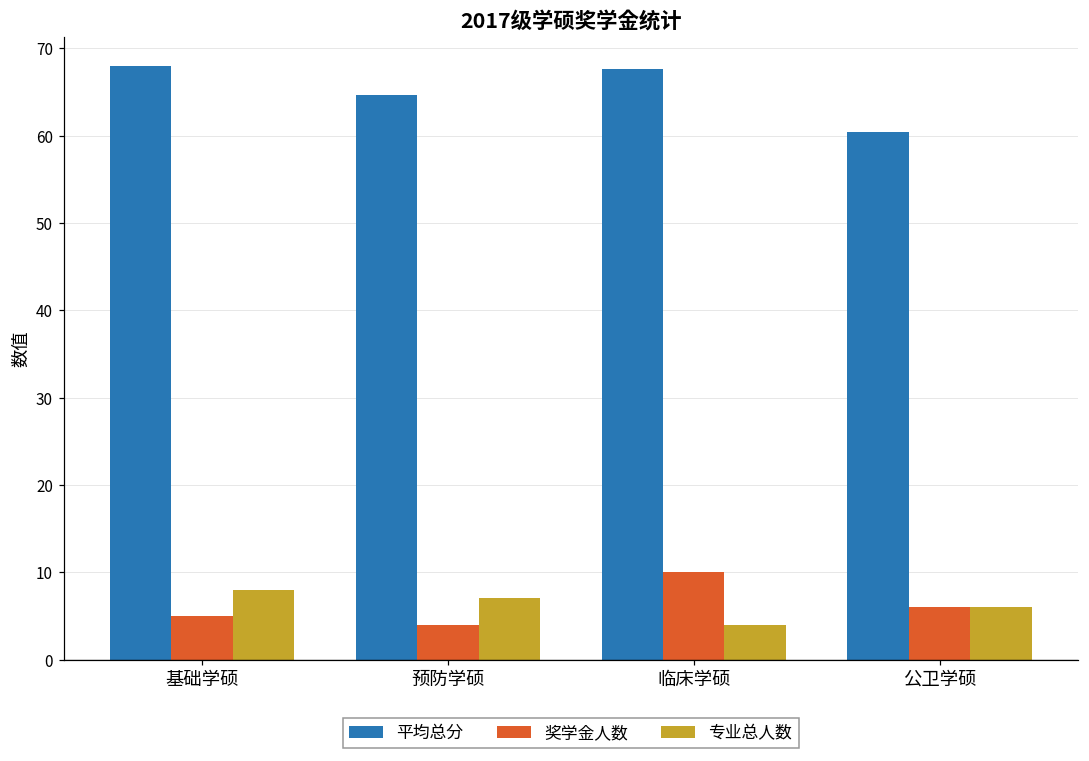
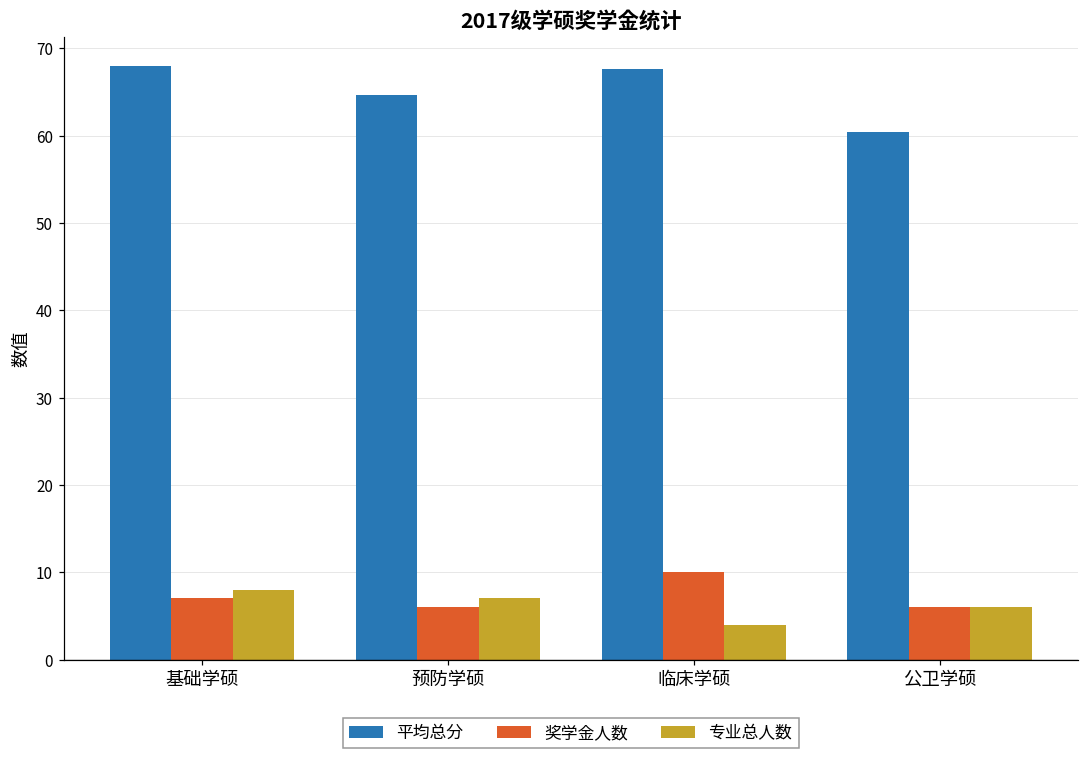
奖学金人数, 基础学硕: 5 -> 7
奖学金人数, 预防学硕: 4 -> 6
